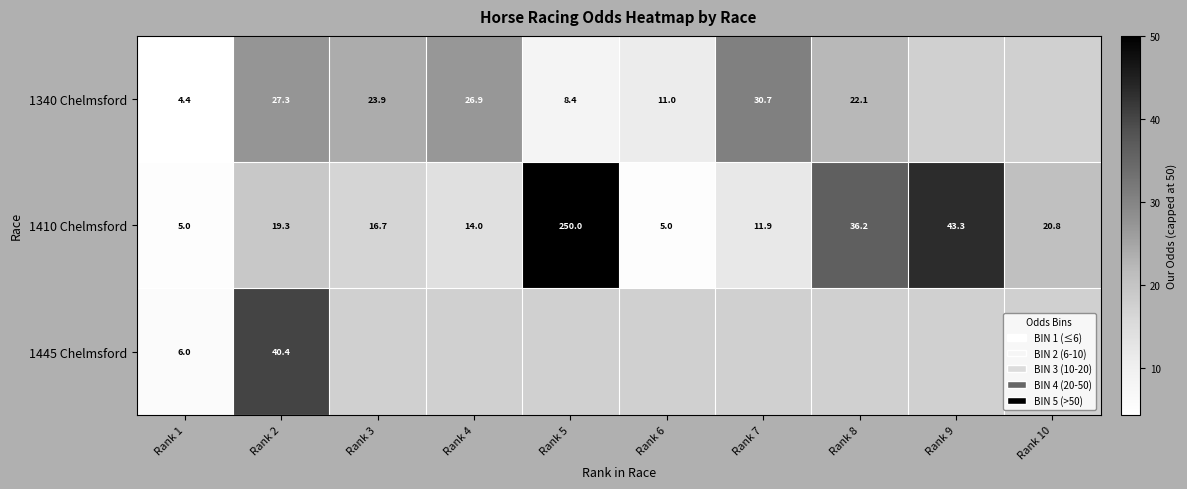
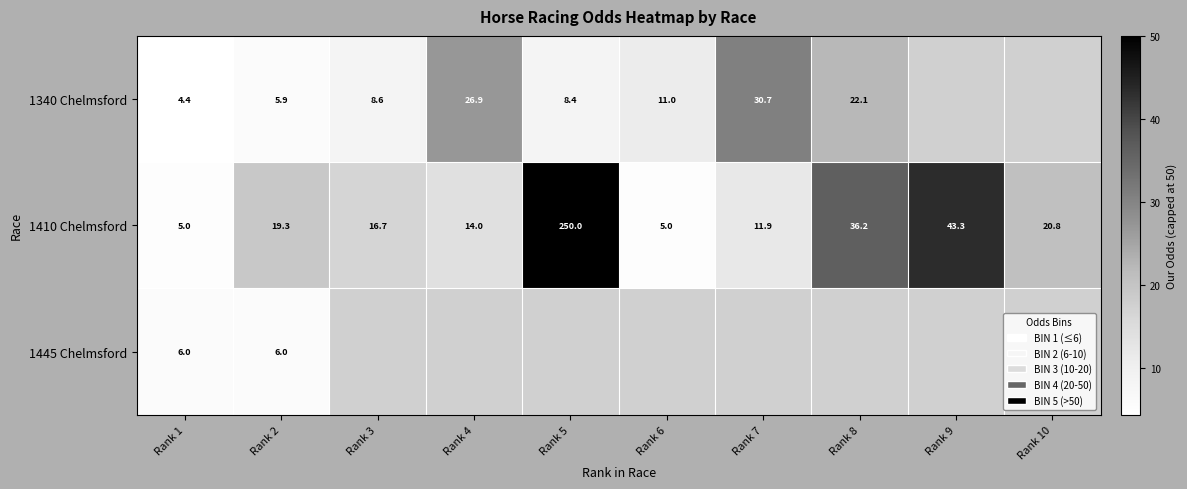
1340 Chelmsford, Rank 2: 27.3 -> 5.9
1340 Chelmsford, Rank 3: 23.9 -> 8.6
1445 Chelmsford, Rank 2: 40.4 -> 6.0
